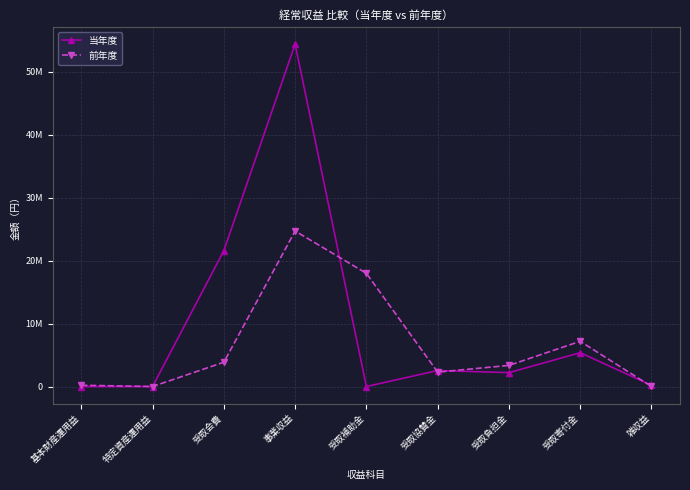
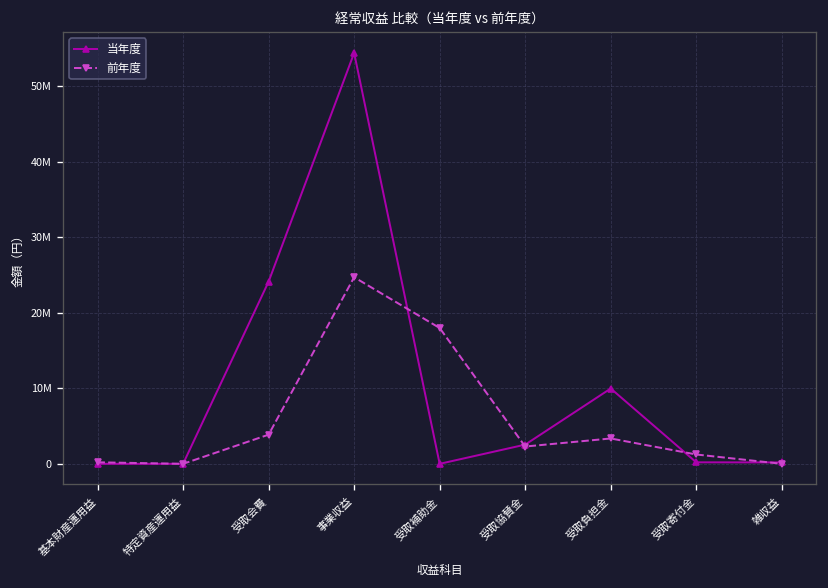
当年度, 受取会費: 22000000 -> 24000000
当年度, 受取負担金: 2000000 -> 10000000
当年度, 受取寄付金: 5000000 -> 0
前年度, 受取寄付金: 7000000 -> 1000000
